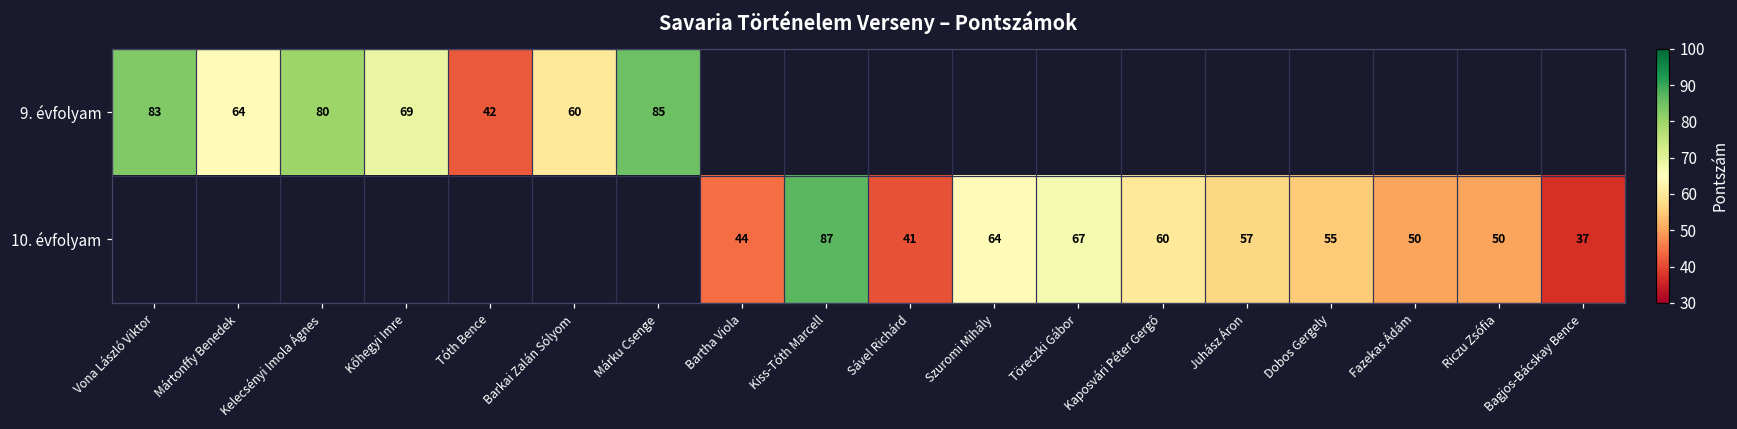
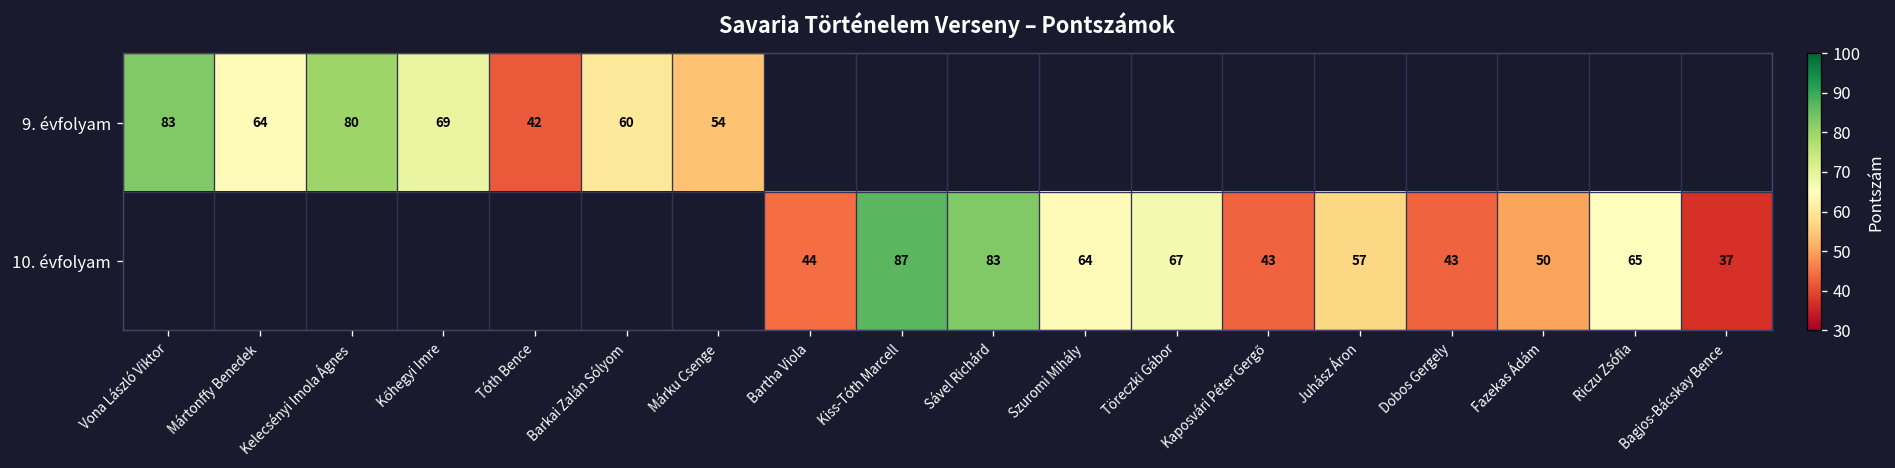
9. évfolyam, Márku Csenge: 85 -> 54
10. évfolyam, Sável Richárd: 41 -> 83
10. évfolyam, Kaposvári Péter Gergő: 60 -> 43
10. évfolyam, Dobos Gergely: 55 -> 43
10. évfolyam, Riczu Zsófia: 50 -> 65
